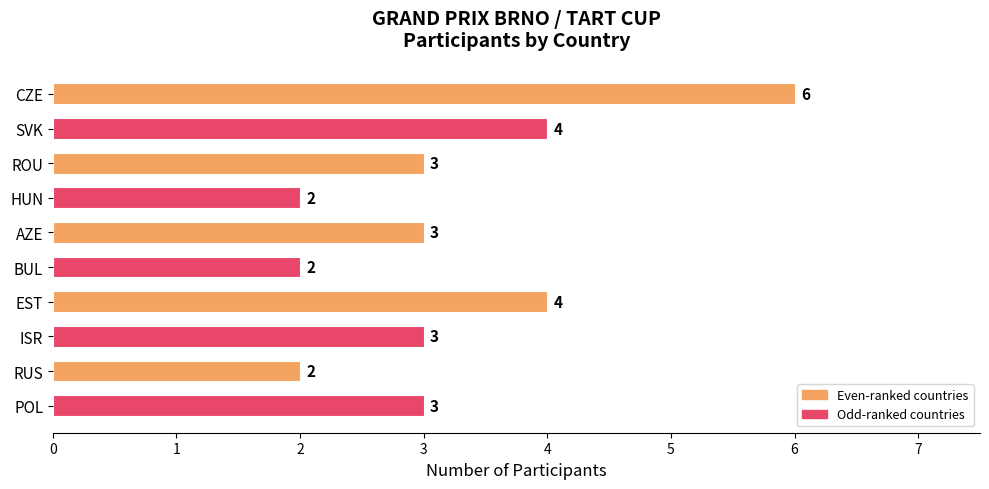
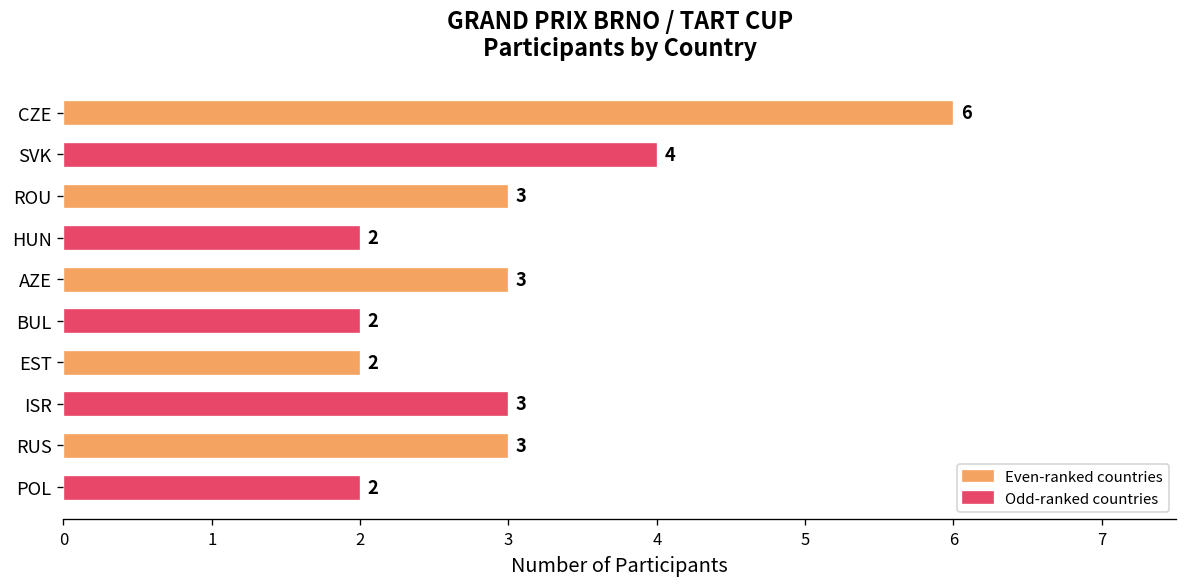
EST: 4 -> 2
RUS: 2 -> 3
POL: 3 -> 2
